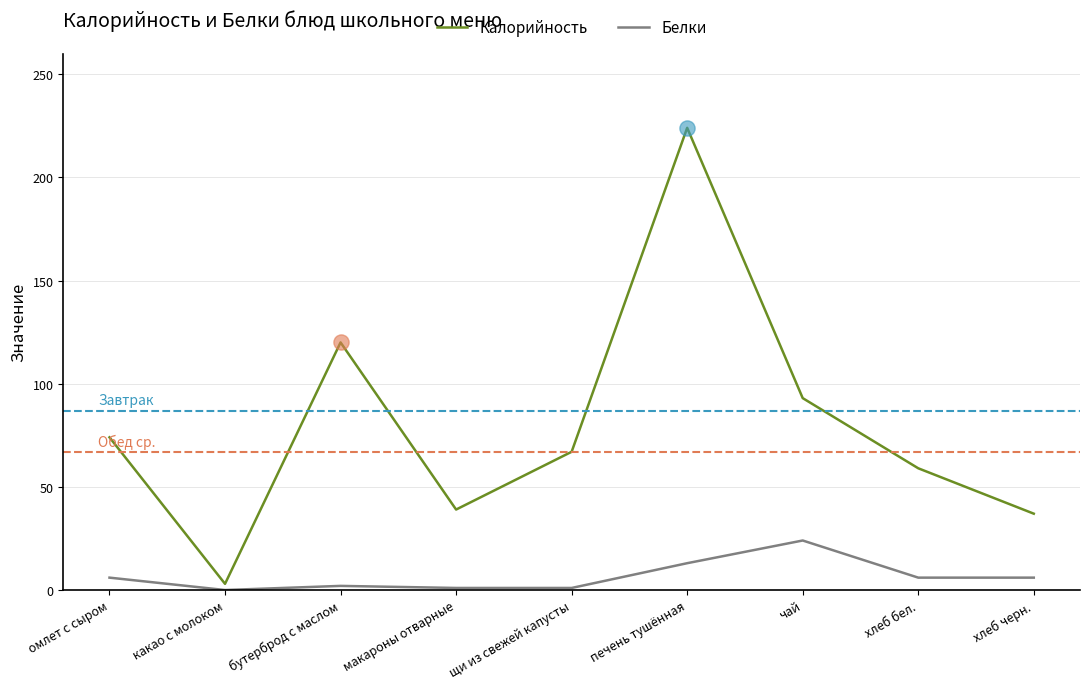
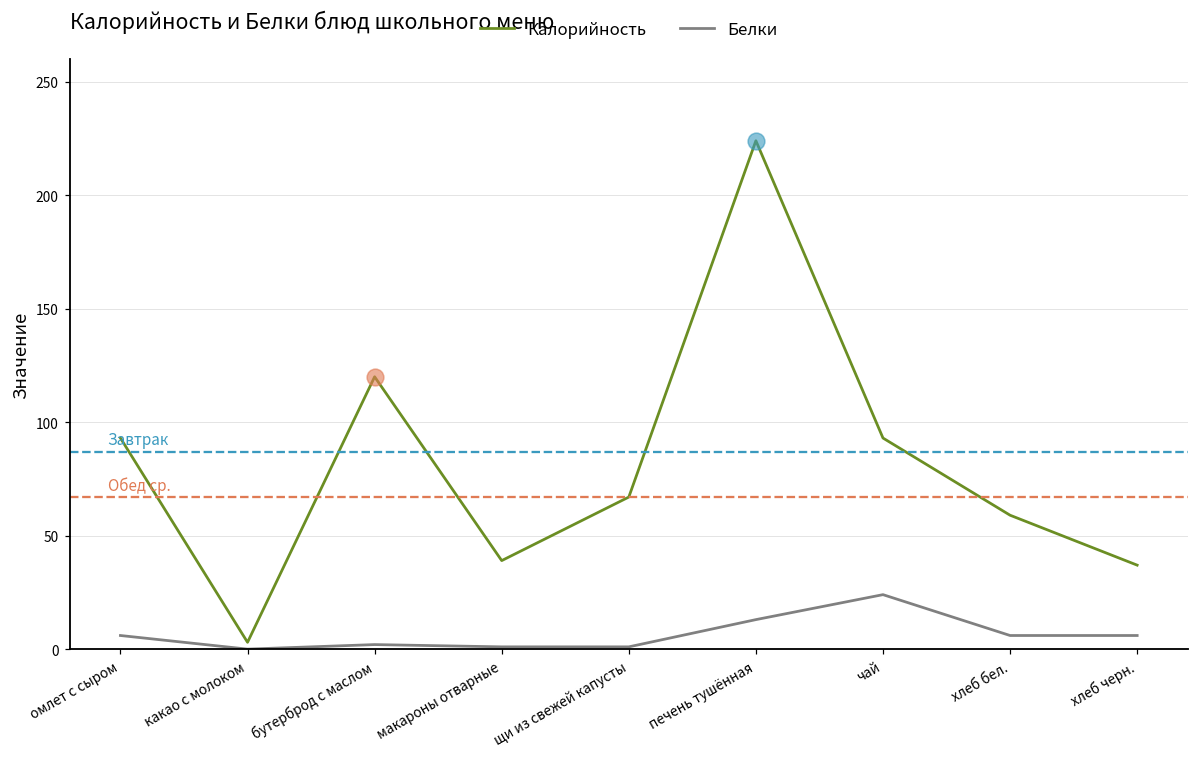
Калорийность, омлет с сыром: 74 -> 93
